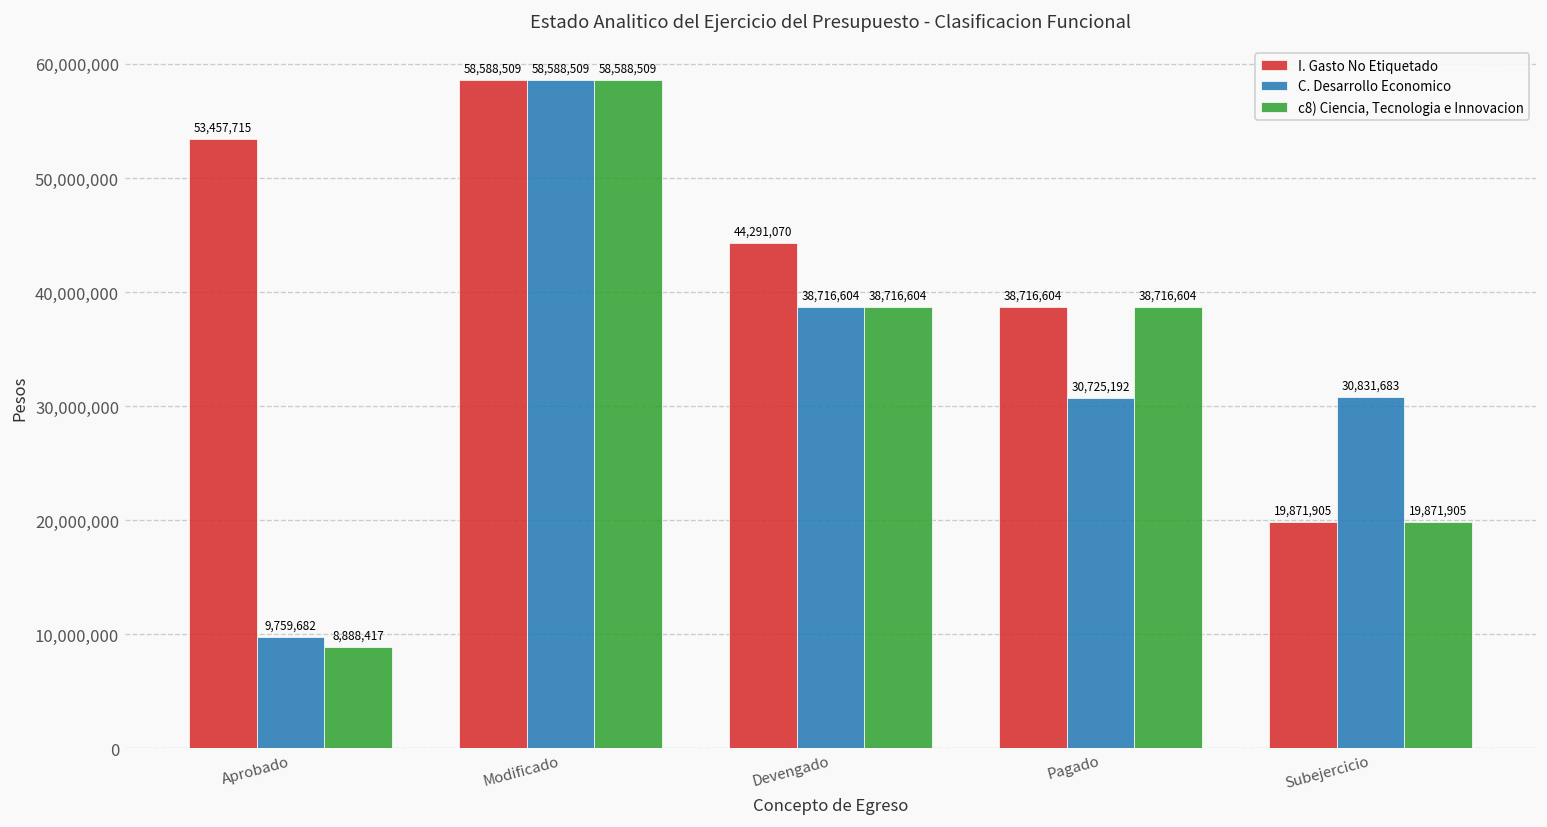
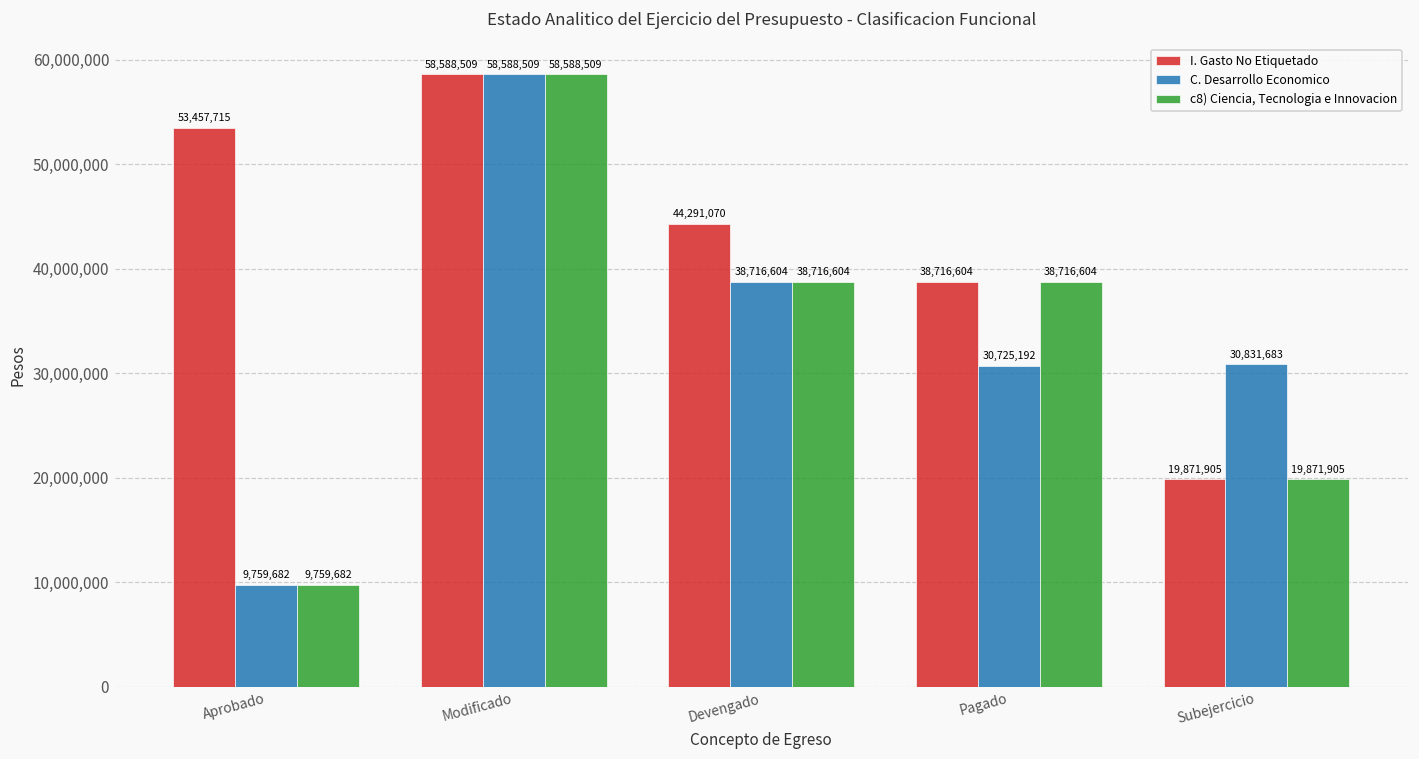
c8) Ciencia, Tecnologia e Innovacion, Aprobado: 8,888,417 -> 9,759,682
